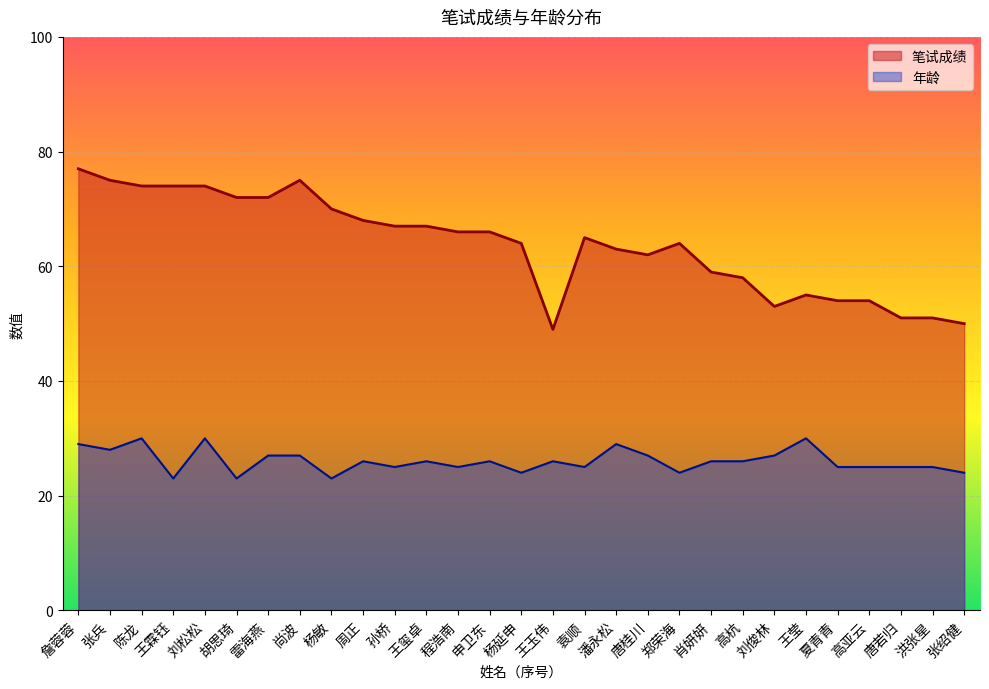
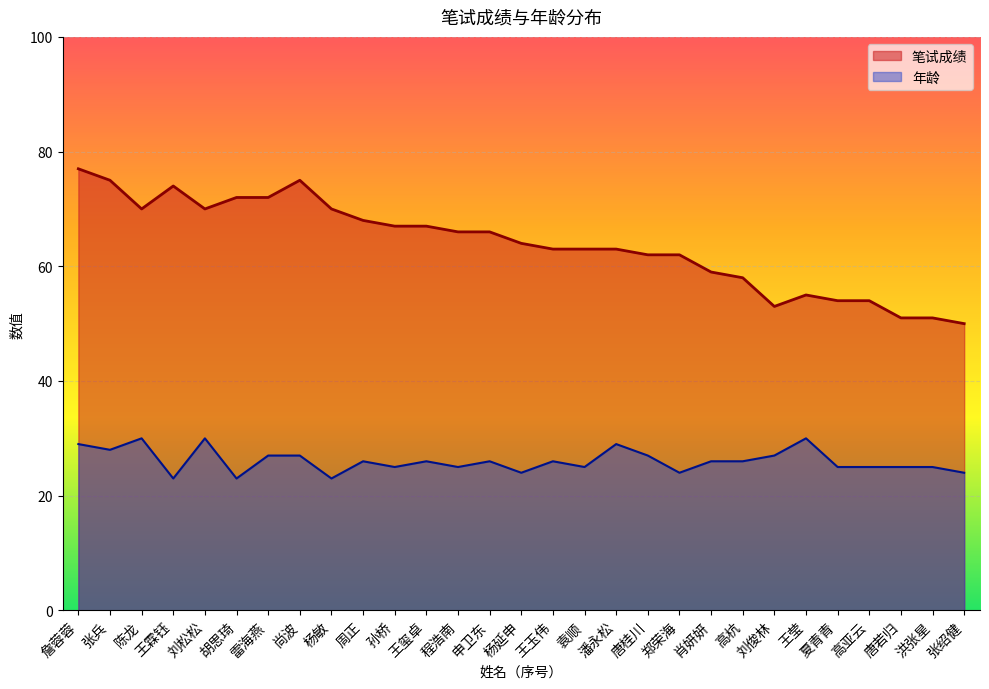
笔试成绩, 陈龙: 74 -> 70
笔试成绩, 刘松松: 74 -> 70
笔试成绩, 王玉伟: 49 -> 63
笔试成绩, 袁顺: 65 -> 63
笔试成绩, 郑荣海: 64 -> 62
